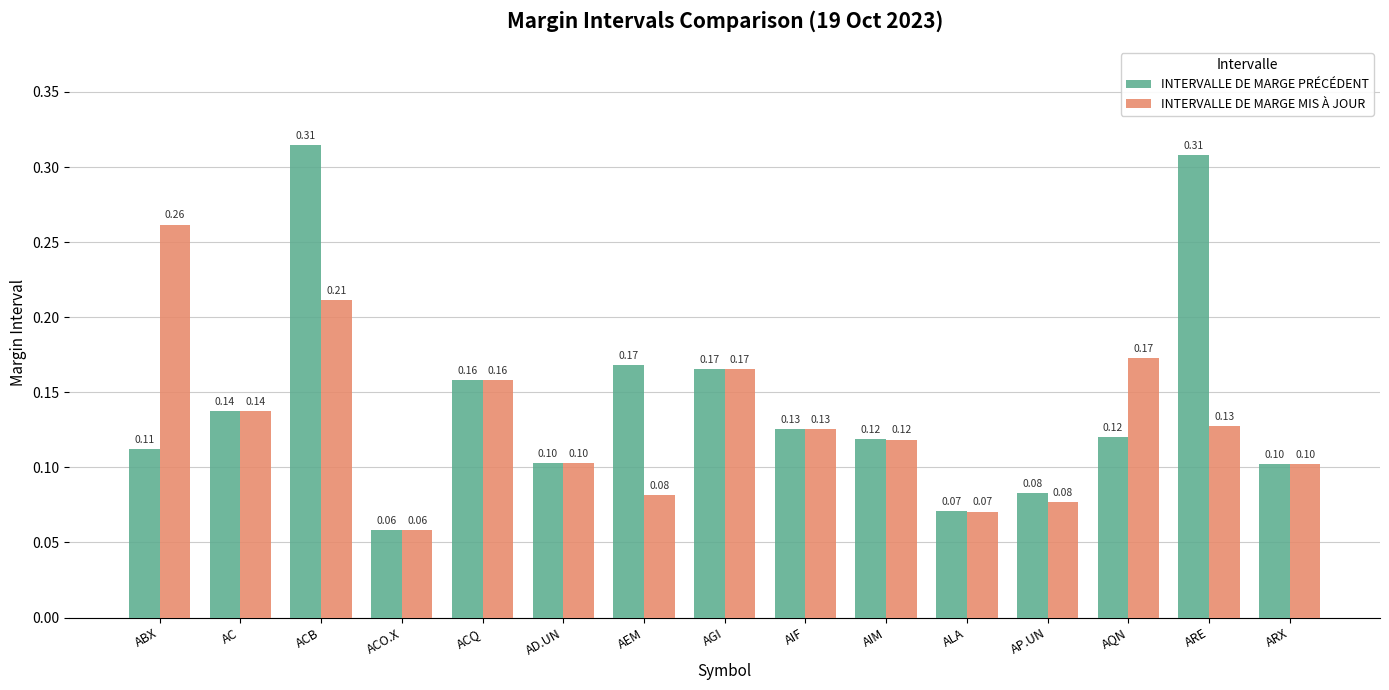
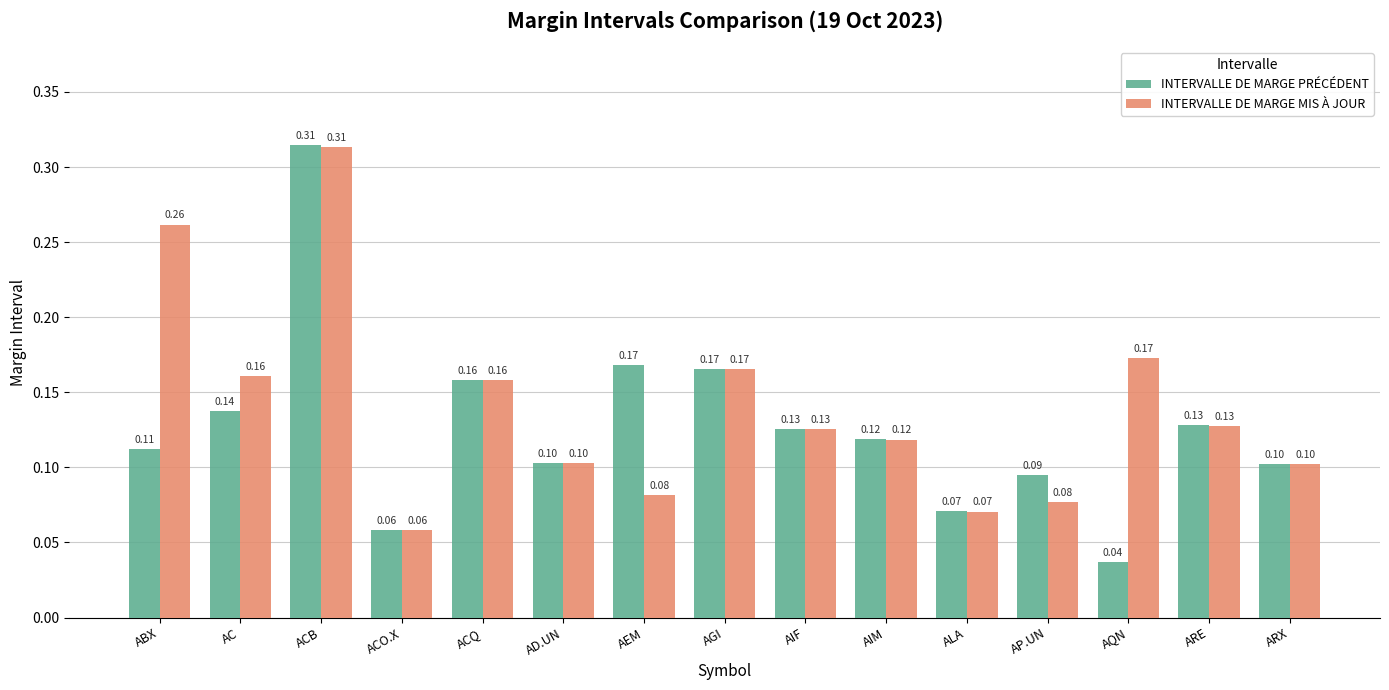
INTERVALLE DE MARGE MIS À JOUR, AC: 0.14 -> 0.16
INTERVALLE DE MARGE MIS À JOUR, ACB: 0.21 -> 0.31
INTERVALLE DE MARGE PRÉCÉDENT, AP.UN: 0.08 -> 0.09
INTERVALLE DE MARGE PRÉCÉDENT, AQN: 0.12 -> 0.04
INTERVALLE DE MARGE PRÉCÉDENT, ARE: 0.31 -> 0.13
